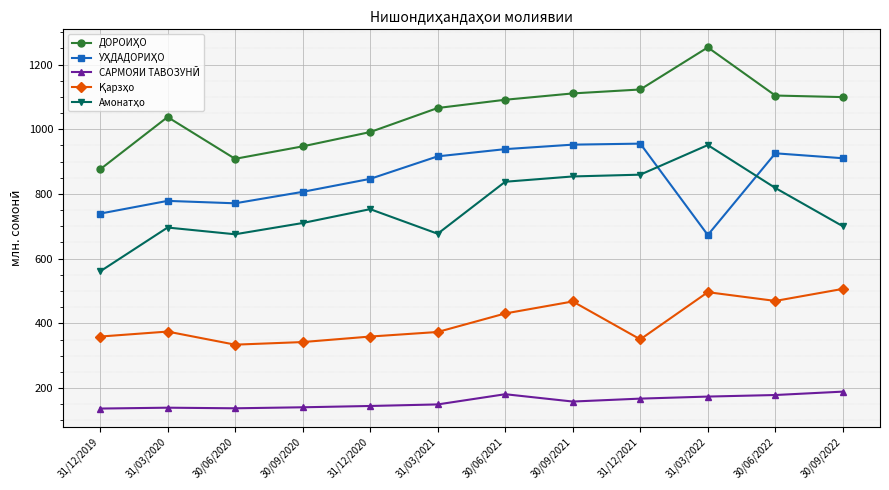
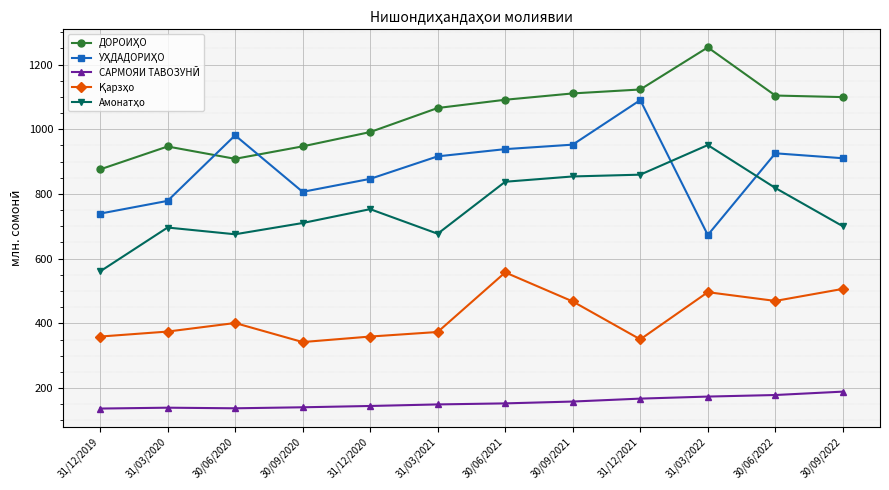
ДОРОИҲО, 31/03/2020: 1040 -> 950
УҲДАДОРИҲО, 30/06/2020: 770 -> 980
Қарзҳо, 30/06/2020: 330 -> 400
САРМОЯИ ТАВОЗУНӢ, 30/06/2021: 180 -> 150
Қарзҳо, 30/06/2021: 430 -> 560
УҲДАДОРИҲО, 31/12/2021: 960 -> 1090
